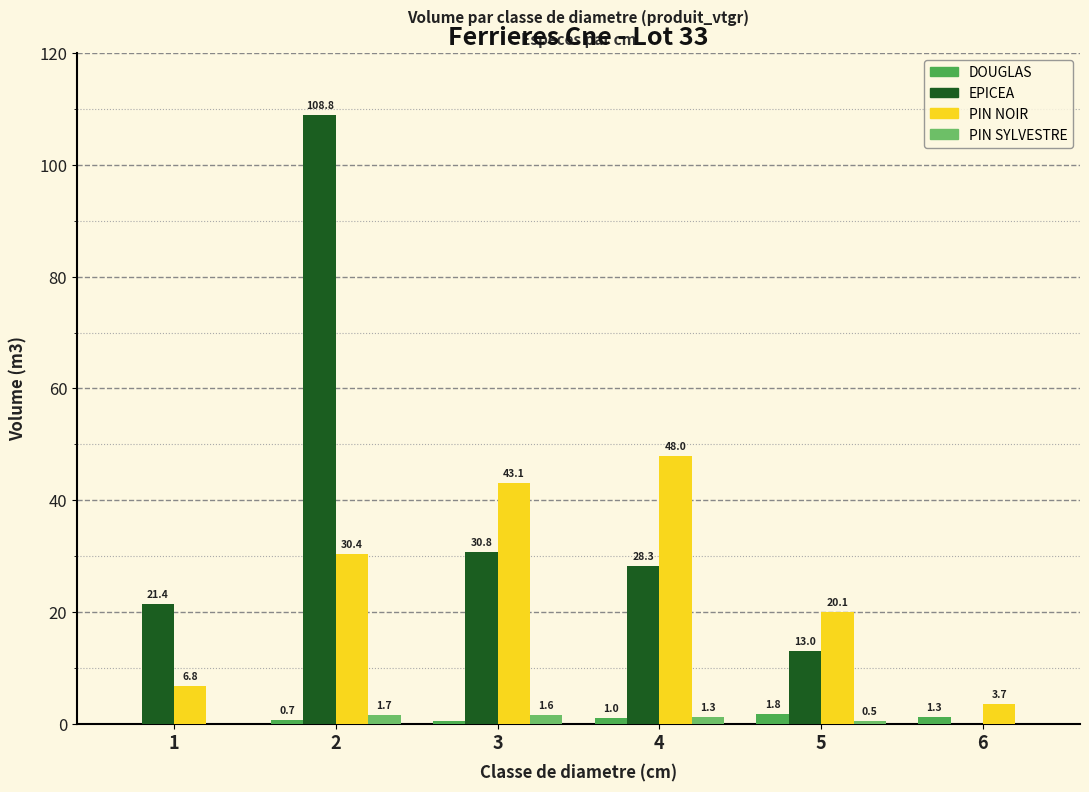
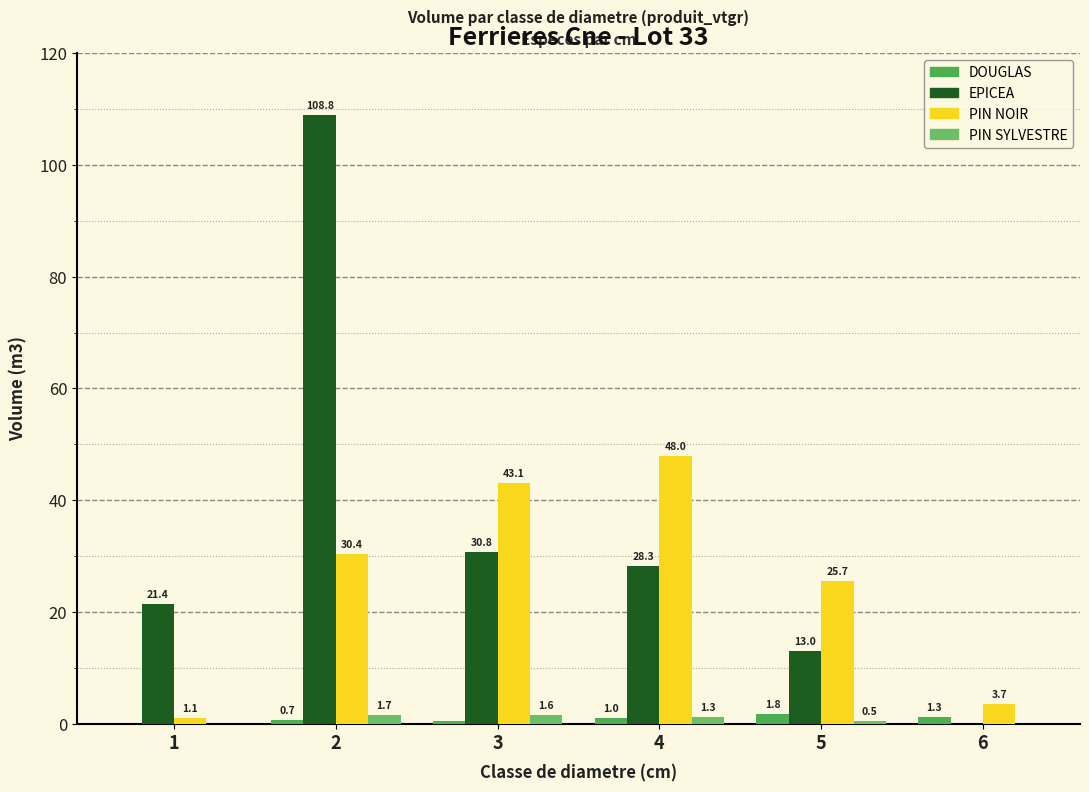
PIN NOIR, 1: 6.8 -> 1.1
PIN NOIR, 5: 20.1 -> 25.7
